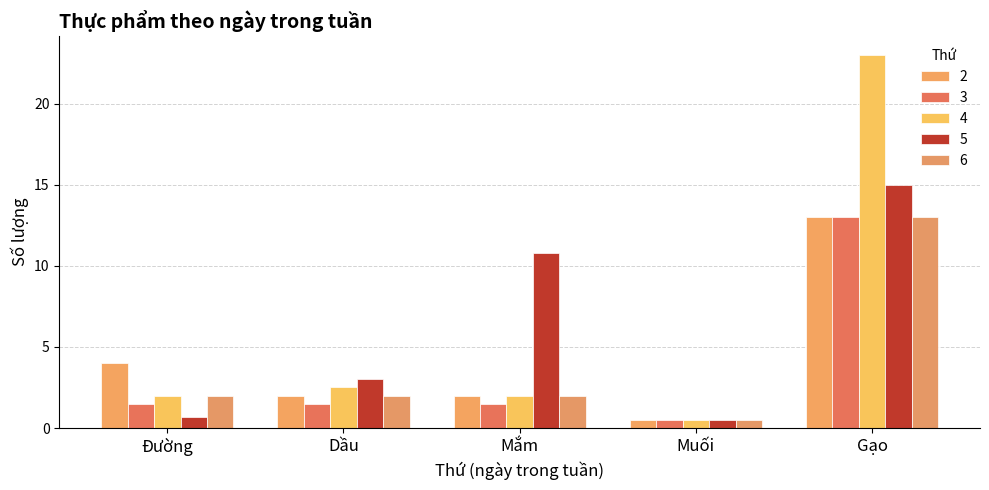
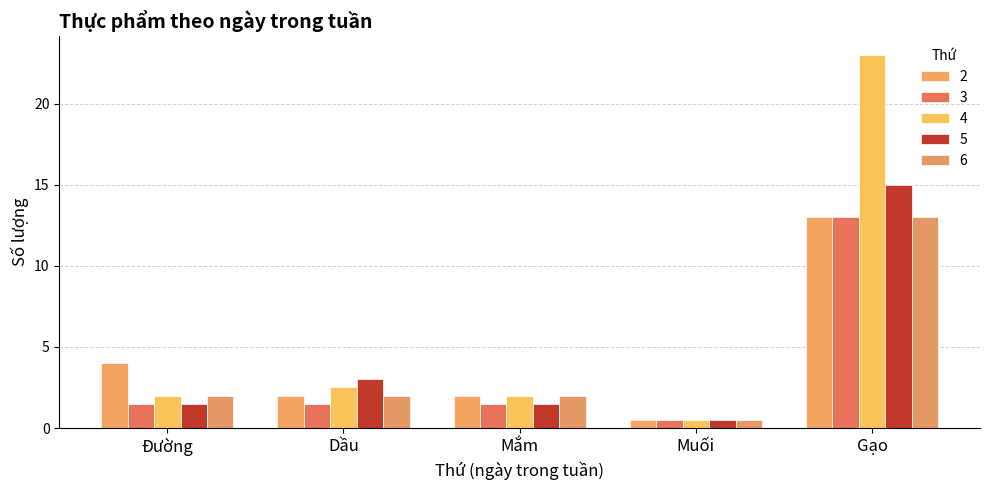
5, Đường: 0.7 -> 1.5
5, Mắm: 10.8 -> 1.5
